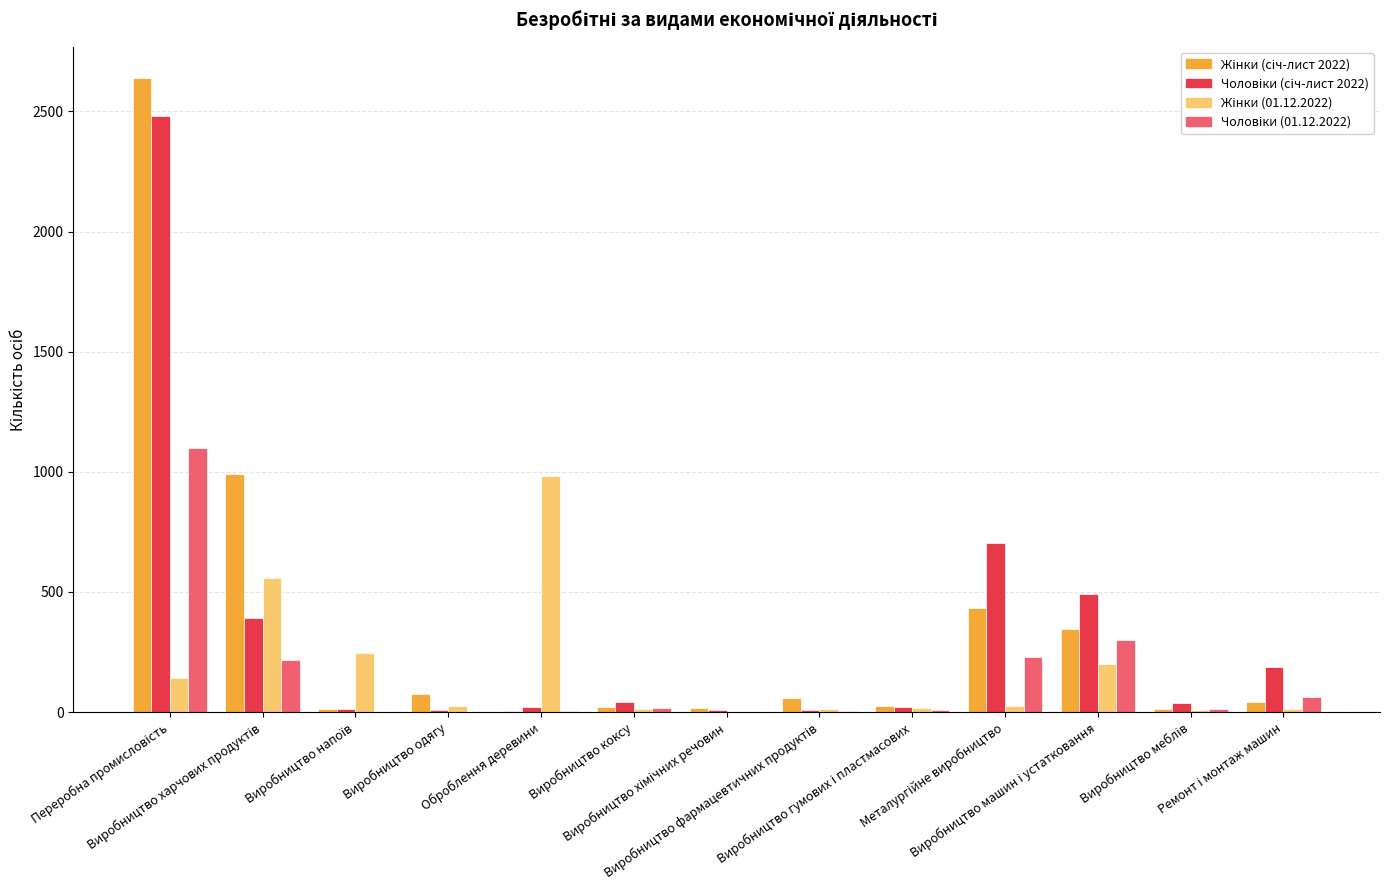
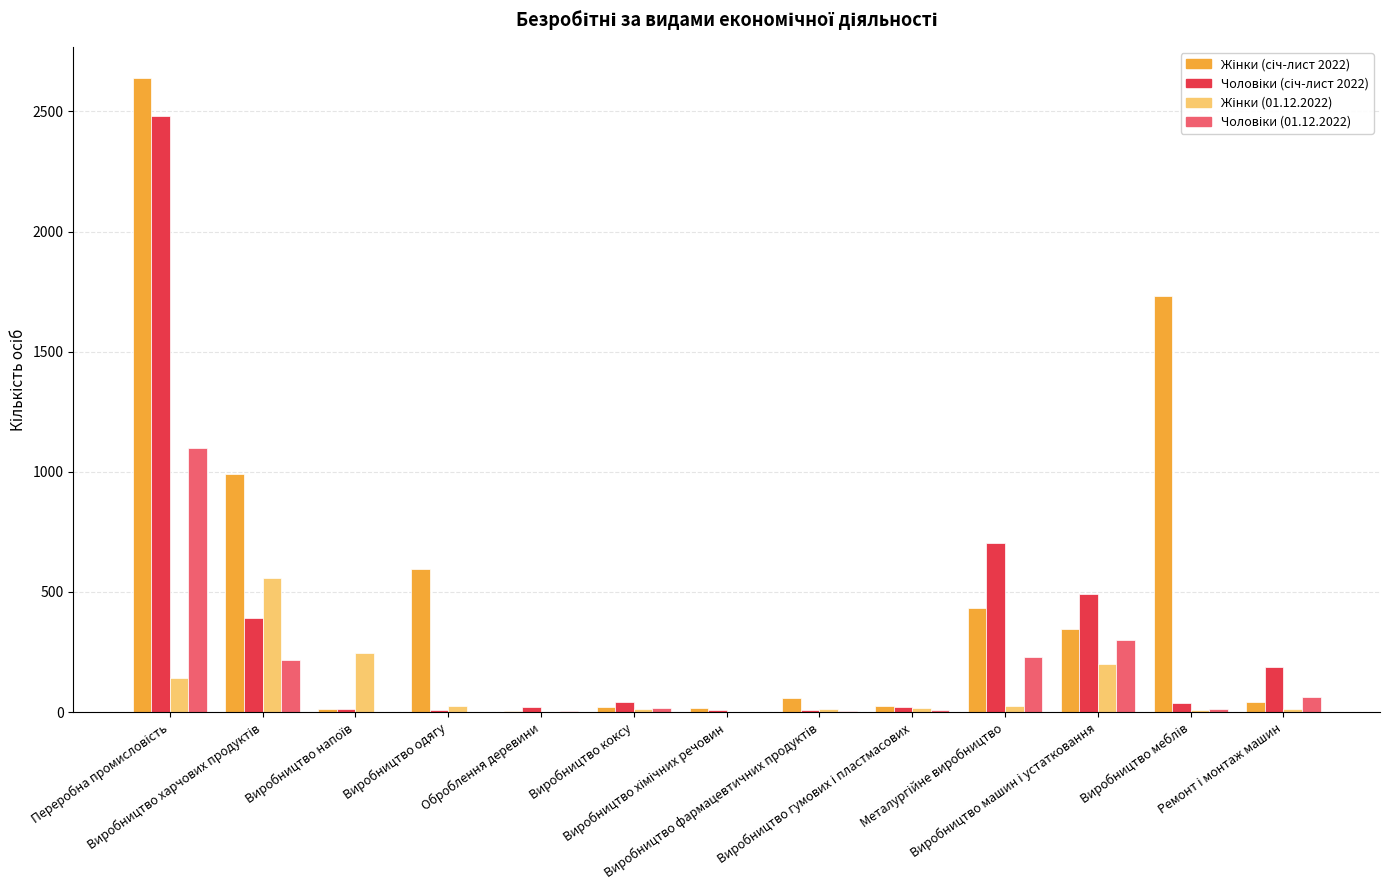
Жінки (січ-лист 2022), Виробництво одягу: 70 -> 600
Жінки (01.12.2022), Оброблення деревини: 980 -> 0
Жінки (січ-лист 2022), Виробництво меблів: 10 -> 1730
